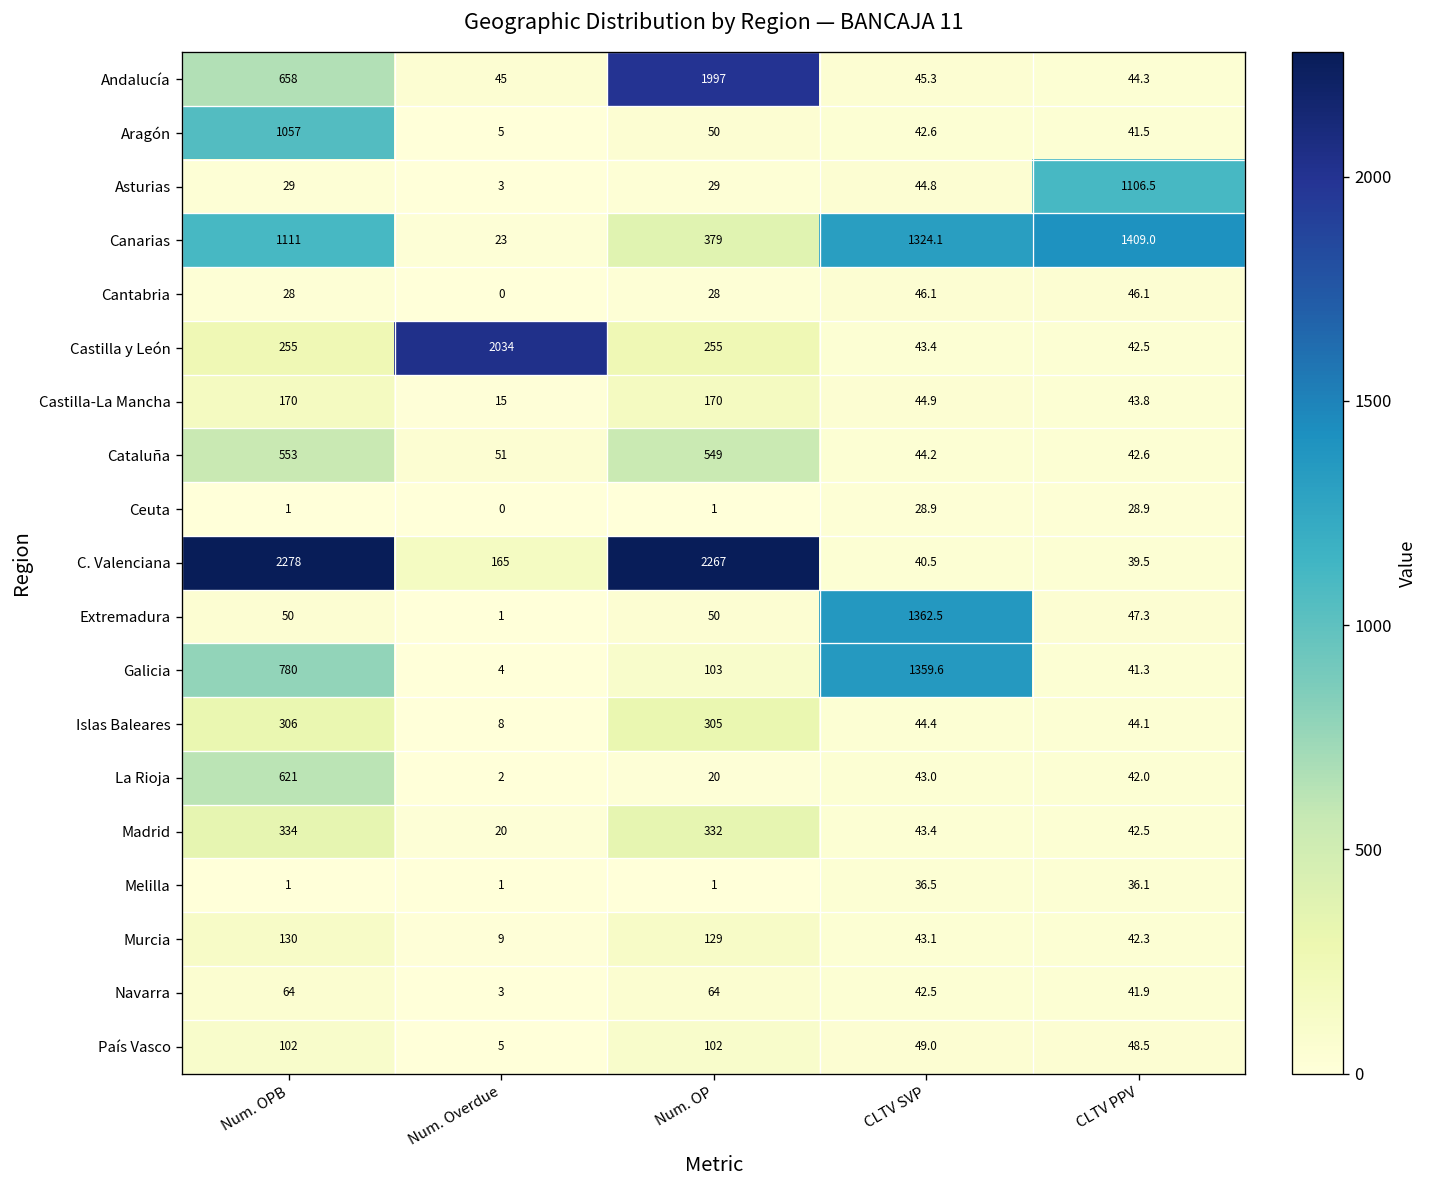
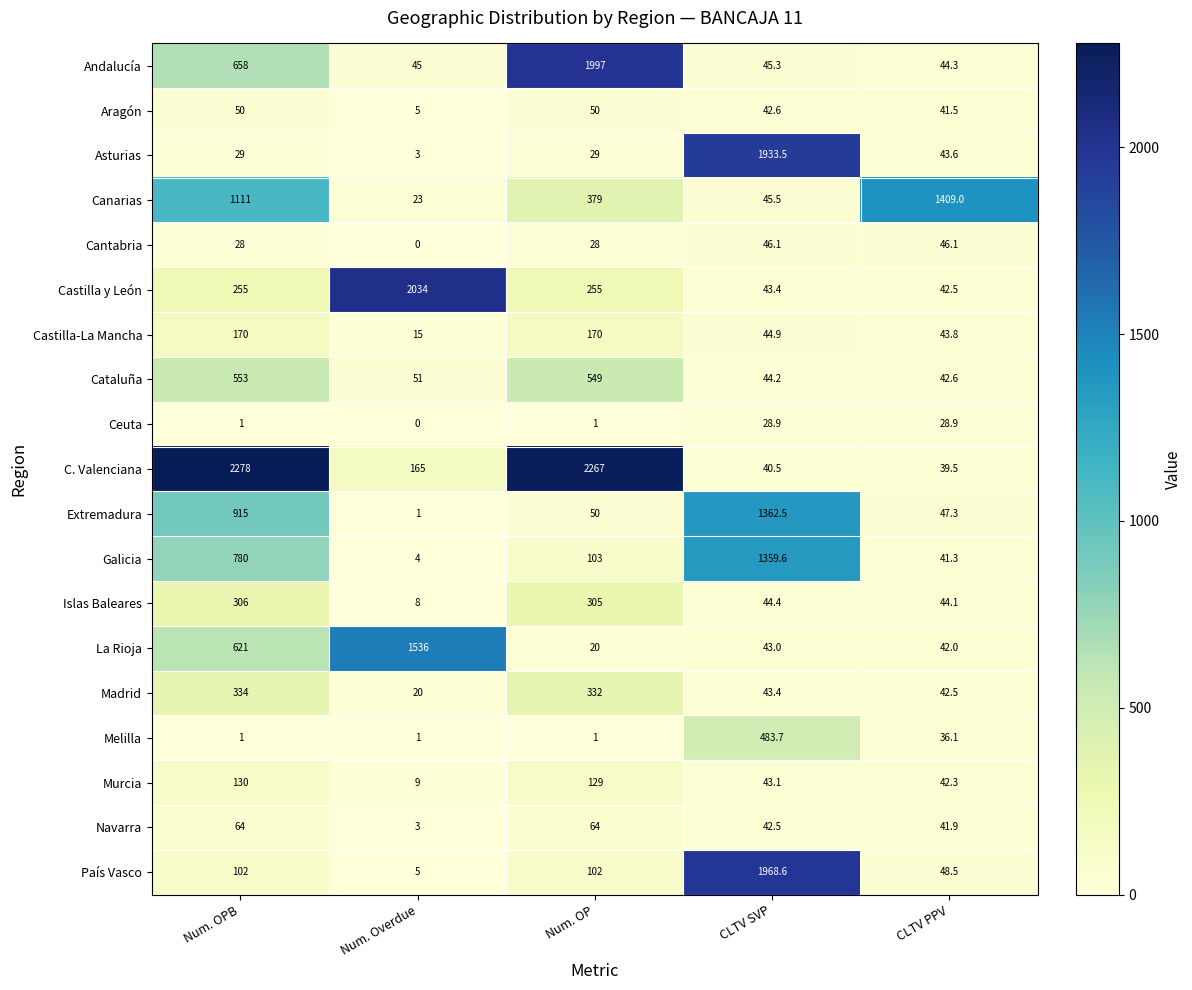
Aragón, Num. OPB: 1057 -> 50
Asturias, CLTV SVP: 44.8 -> 1933.5
Asturias, CLTV PPV: 1106.5 -> 43.6
Canarias, CLTV SVP: 1324.1 -> 45.5
Extremadura, Num. OPB: 50 -> 915
La Rioja, Num. Overdue: 2 -> 1536
Melilla, CLTV SVP: 36.5 -> 483.7
País Vasco, CLTV SVP: 49.0 -> 1968.6
